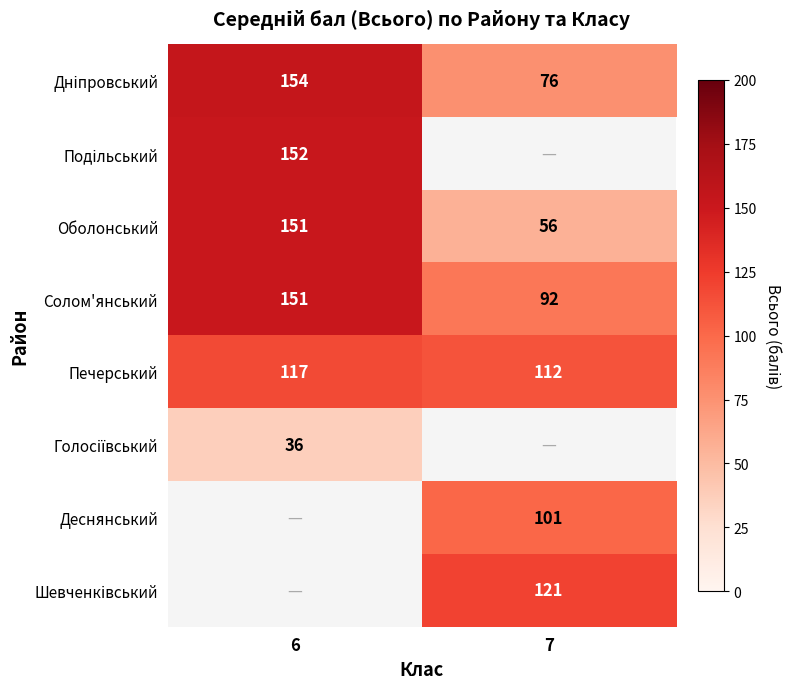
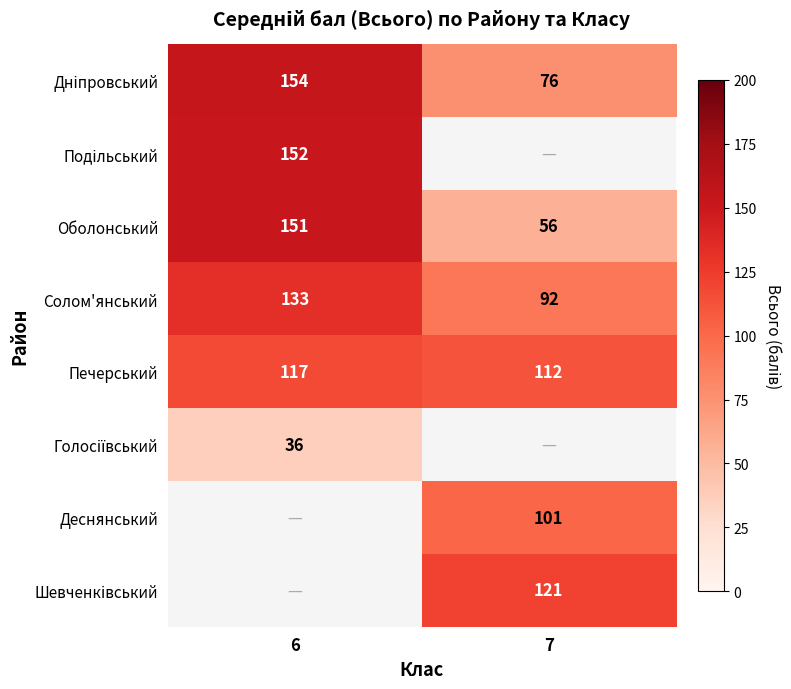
Солом'янський, 6: 151 -> 133
